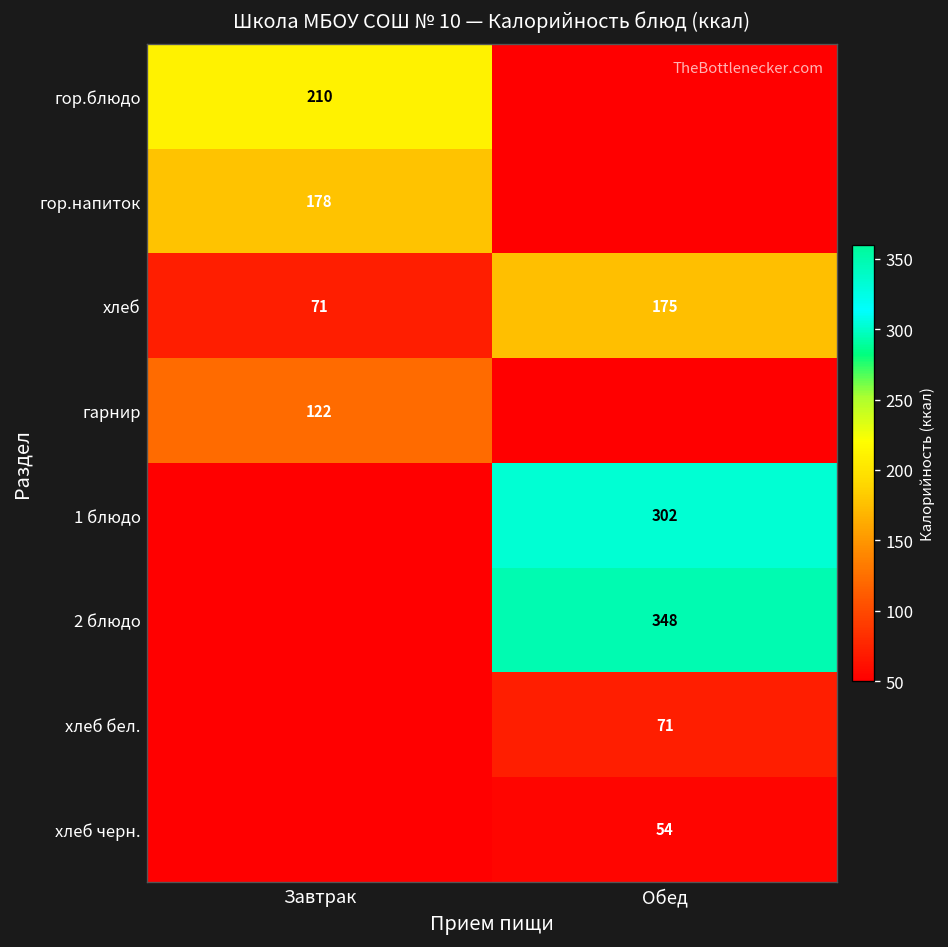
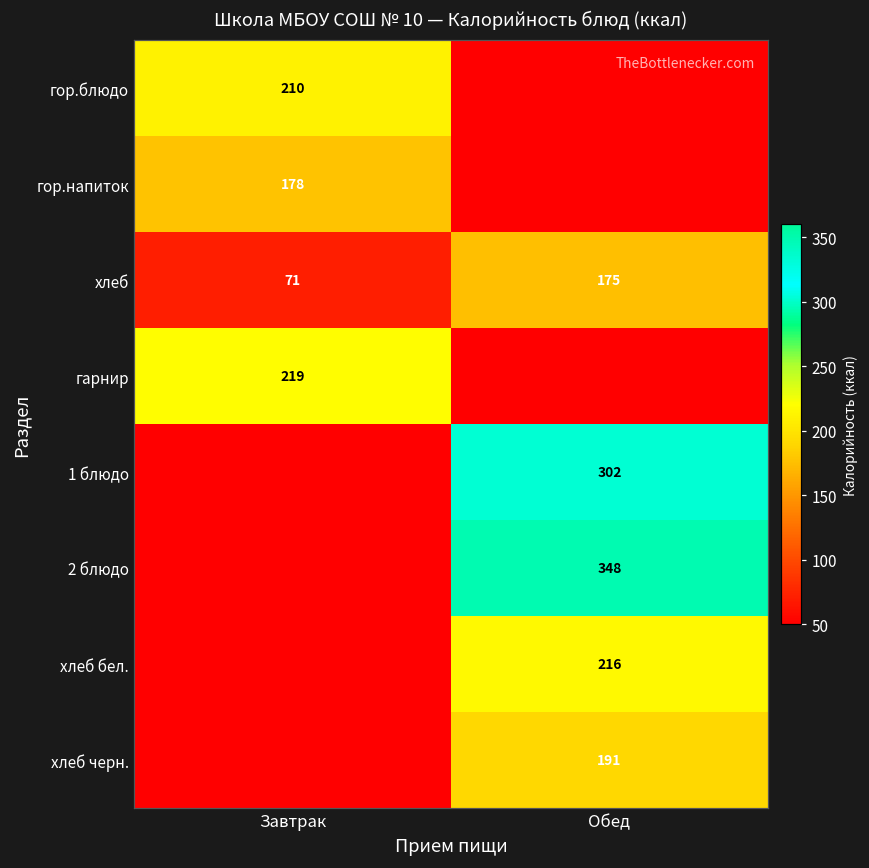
гарнир, Завтрак: 122 -> 219
хлеб бел., Обед: 71 -> 216
хлеб черн., Обед: 54 -> 191
